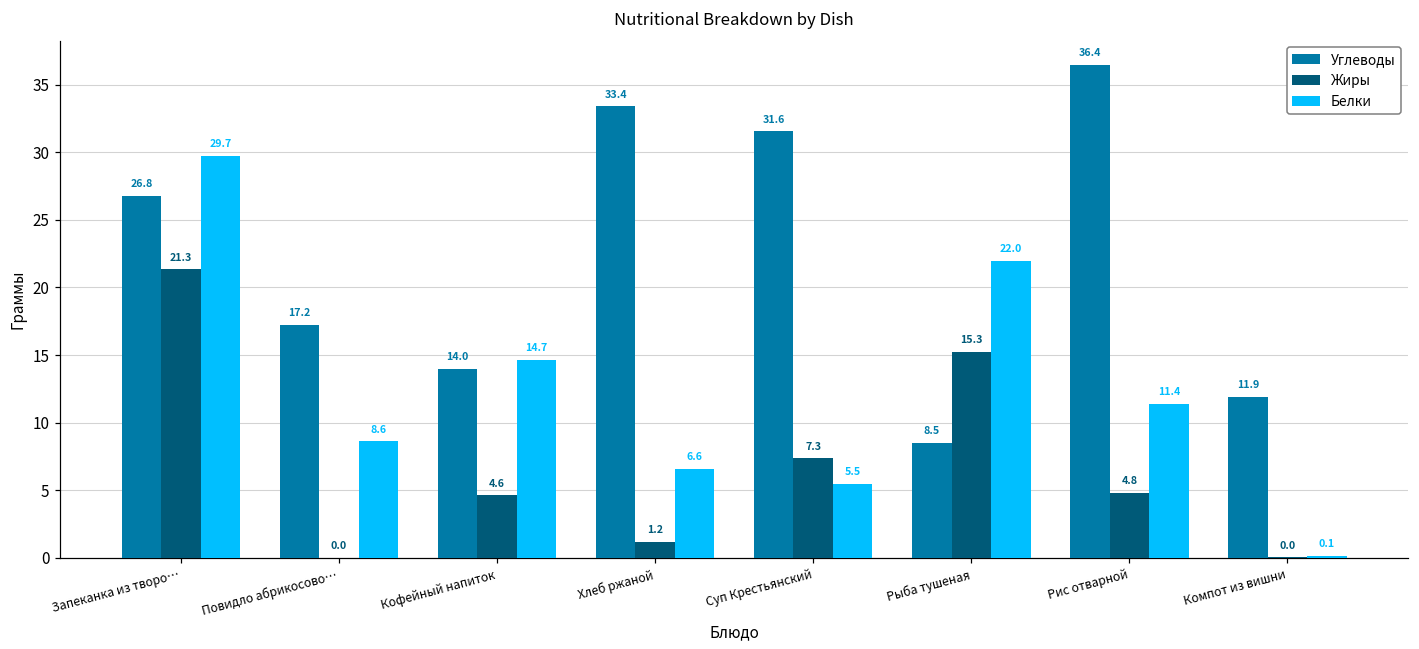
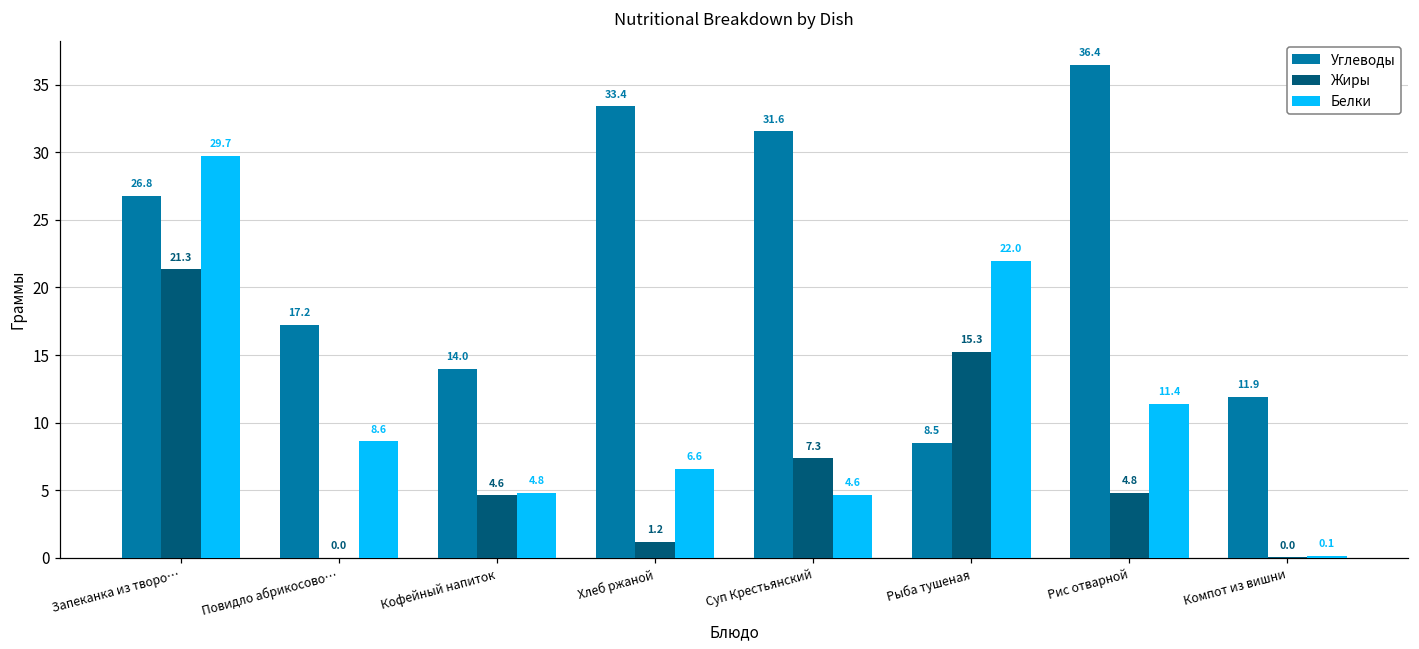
Белки, Кофейный напиток: 14.7 -> 4.8
Белки, Суп Крестьянский: 5.5 -> 4.6
